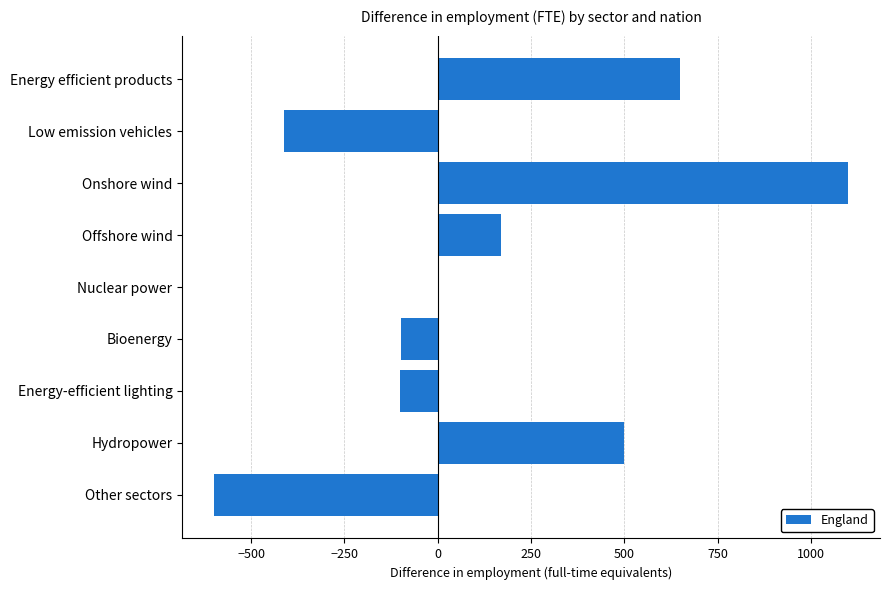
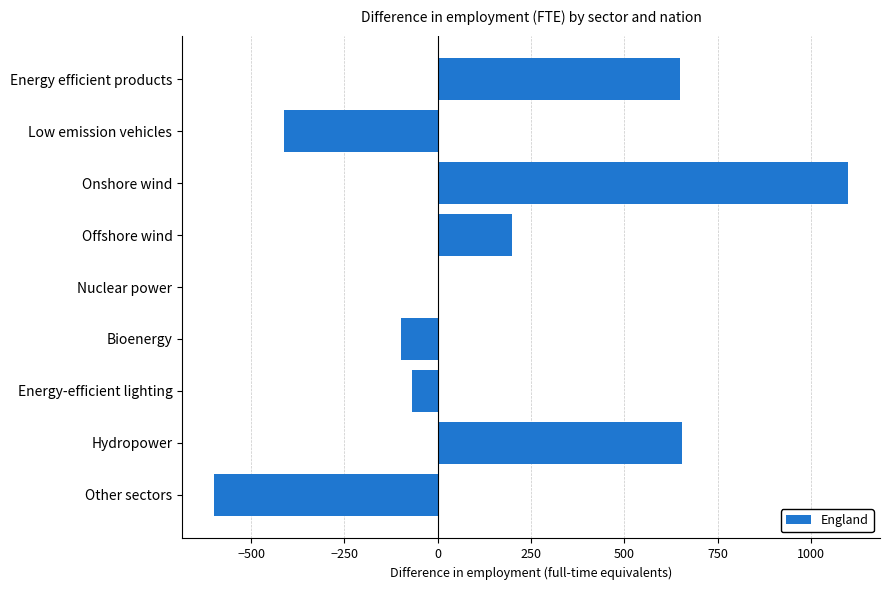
Offshore wind: 170 -> 200
Energy-efficient lighting: -100 -> -70
Hydropower: 500 -> 650
